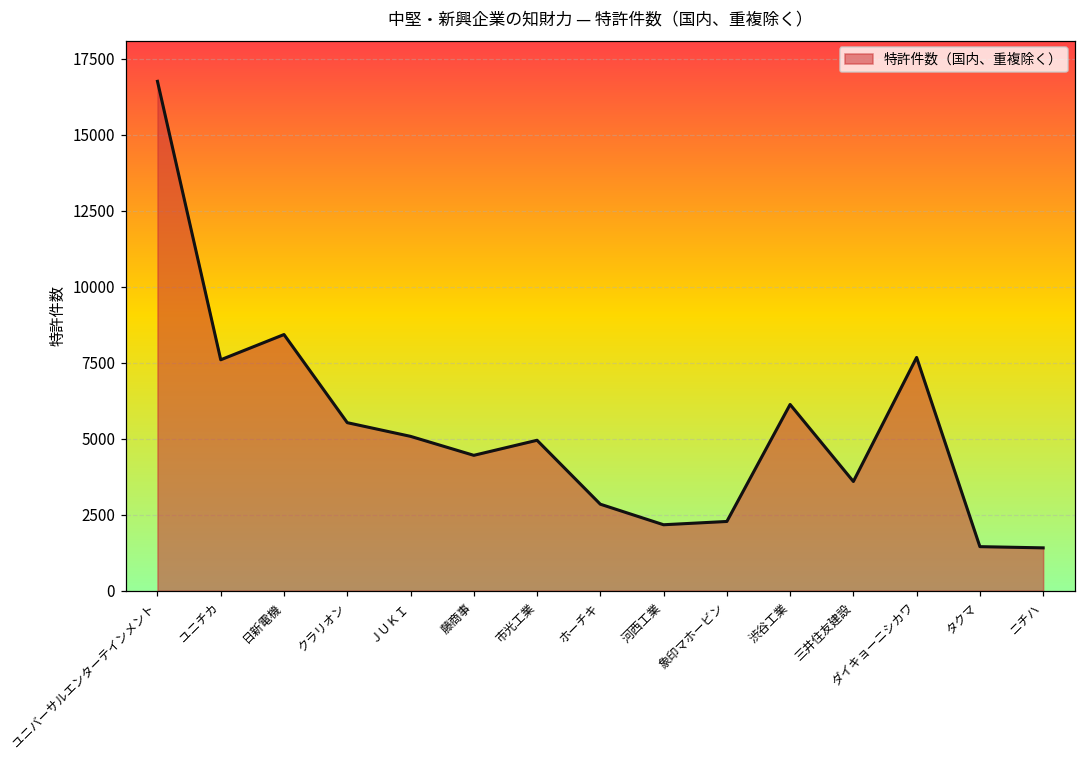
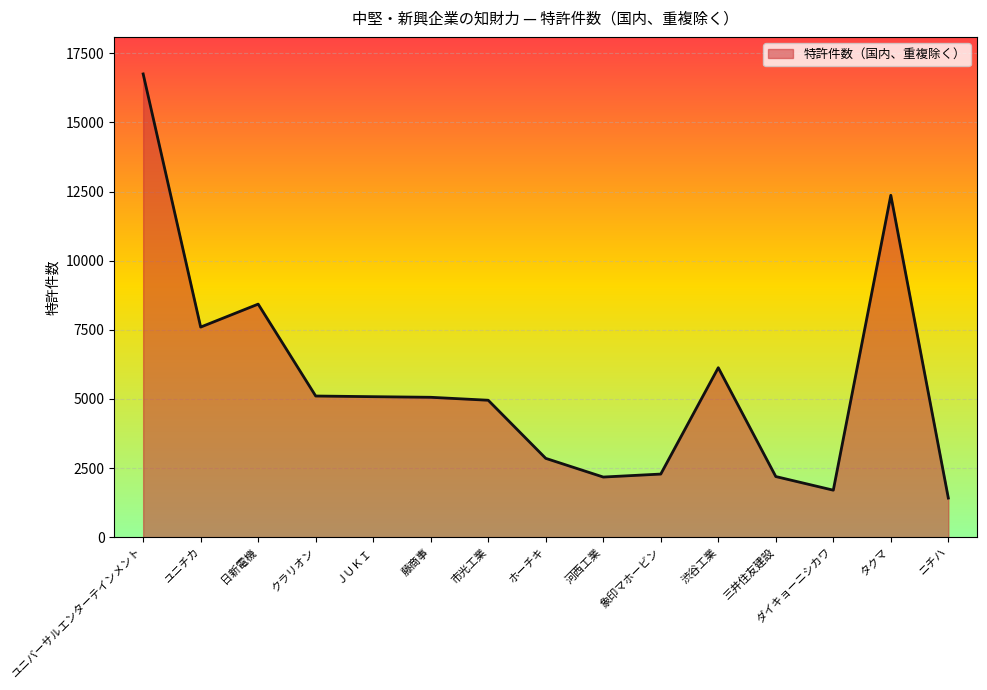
クラリオン: 5500 -> 5100
藤商事: 4500 -> 5100
三井住友建設: 3600 -> 2200
ダイキョーニシカワ: 7700 -> 1700
タクマ: 1500 -> 12400
